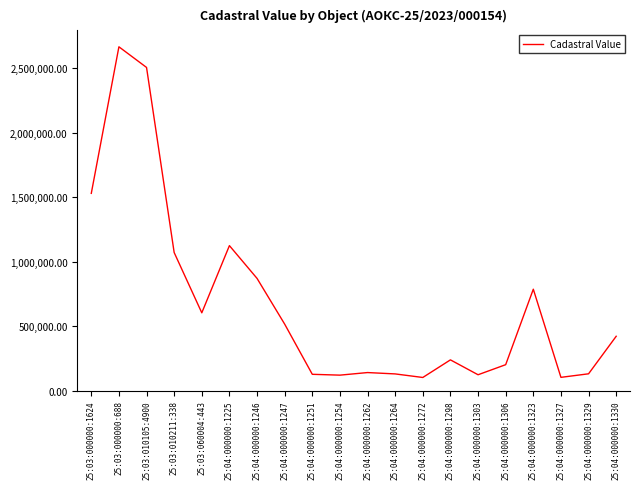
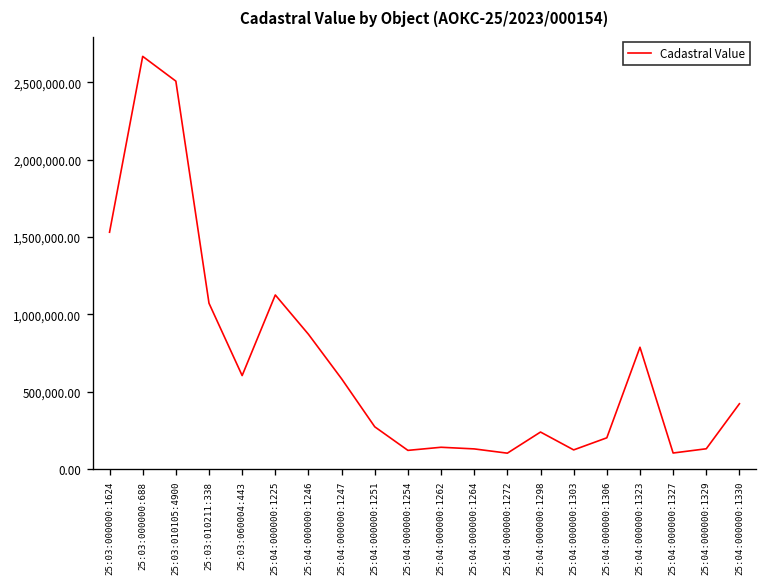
25:04:000000:1247: 520,000 -> 580,000
25:04:000000:1251: 130,000 -> 270,000
